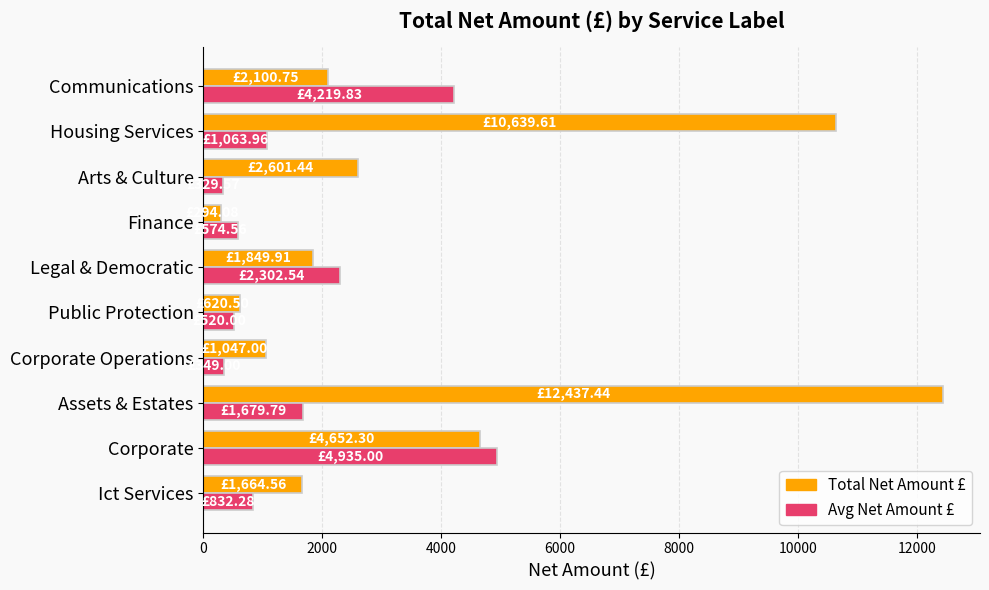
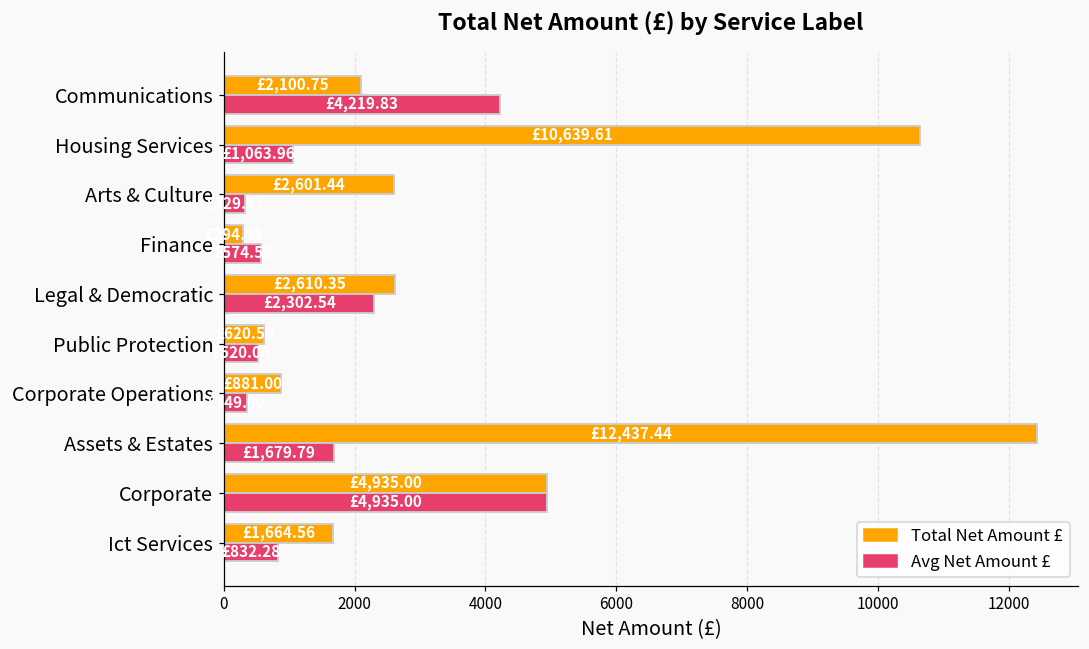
Total Net Amount £, Legal & Democratic: £1,849.91 -> £2,610.35
Total Net Amount £, Corporate Operations: £1,047.00 -> £881.00
Total Net Amount £, Corporate: £4,652.30 -> £4,935.00
